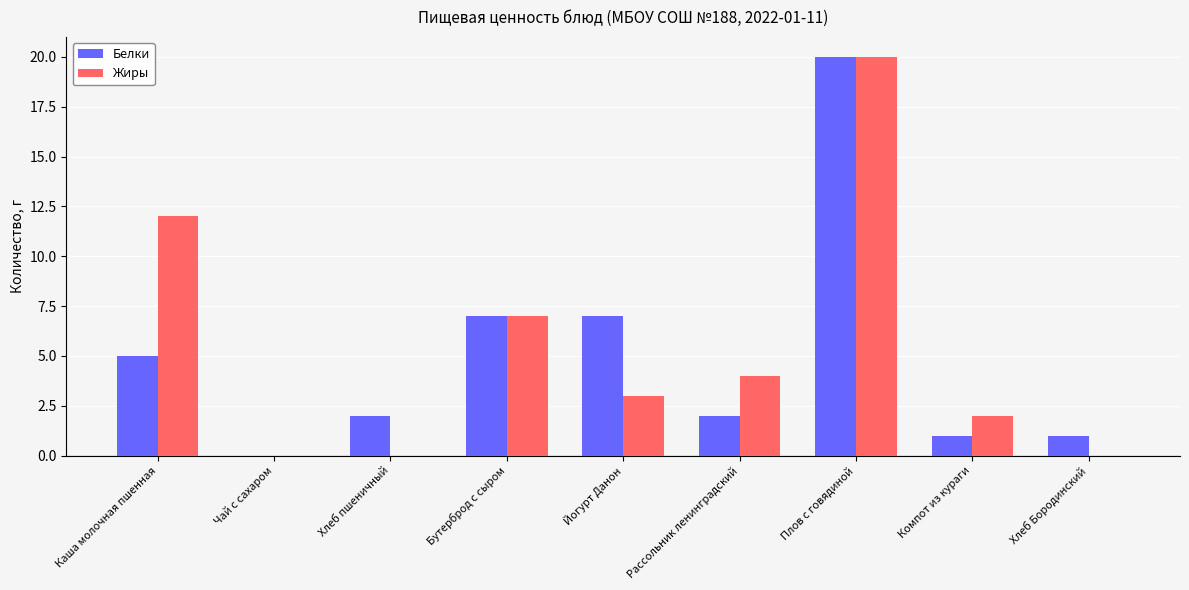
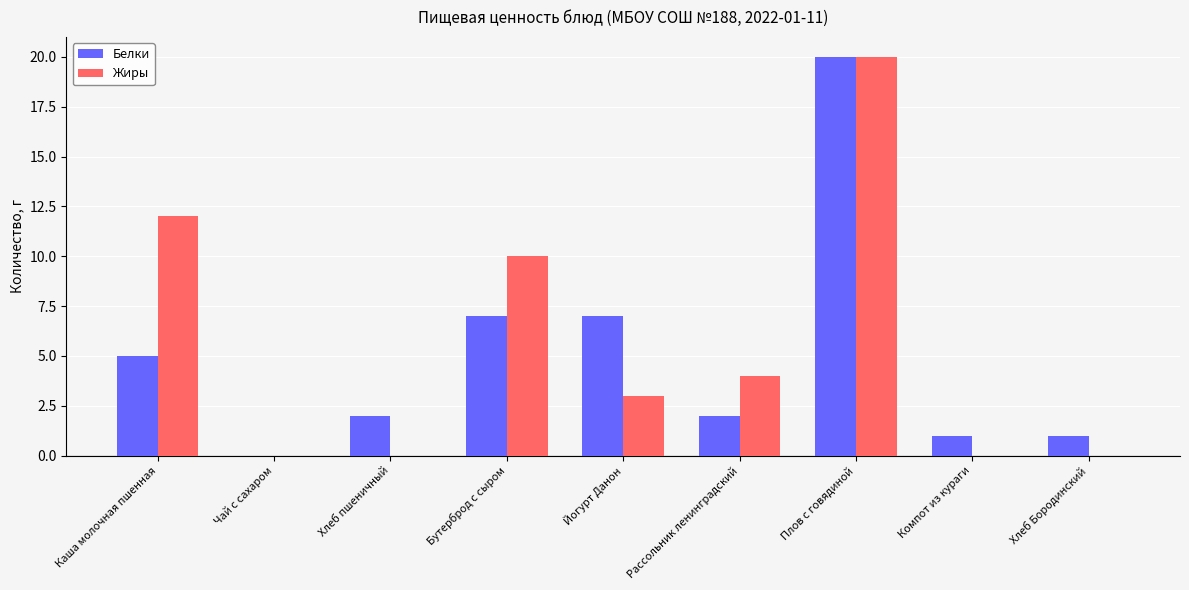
Жиры, Бутерброд с сыром: 7 -> 10
Жиры, Компот из кураги: 2 -> 0
